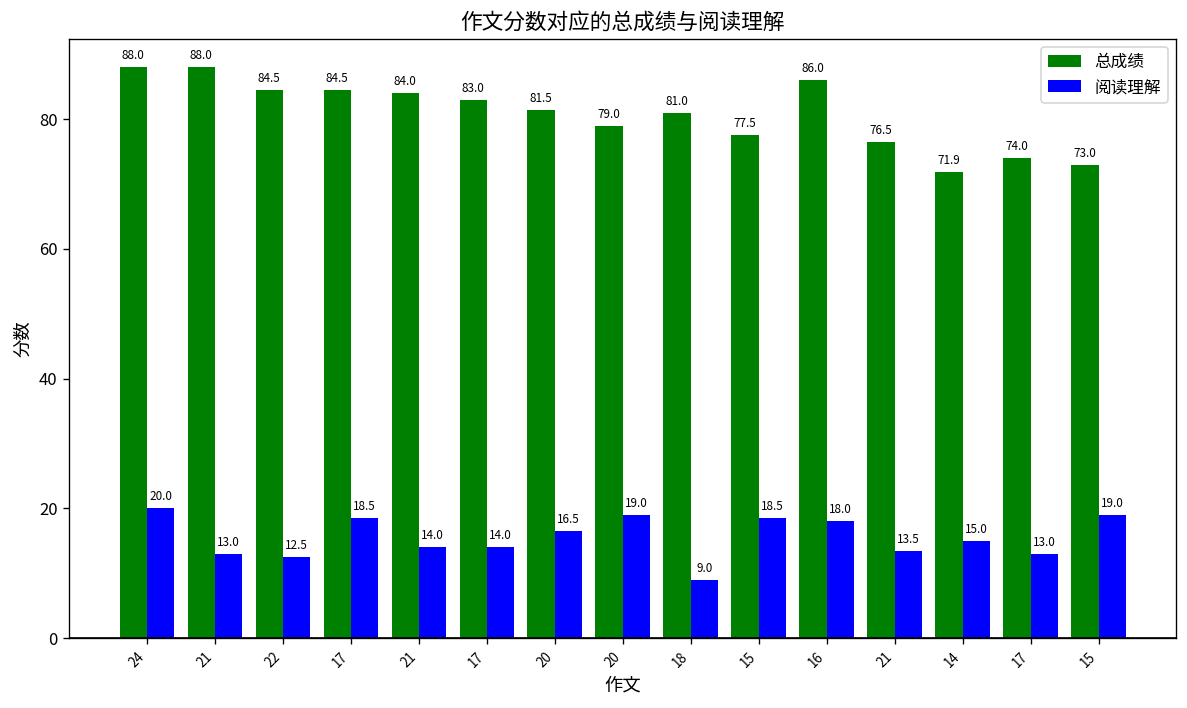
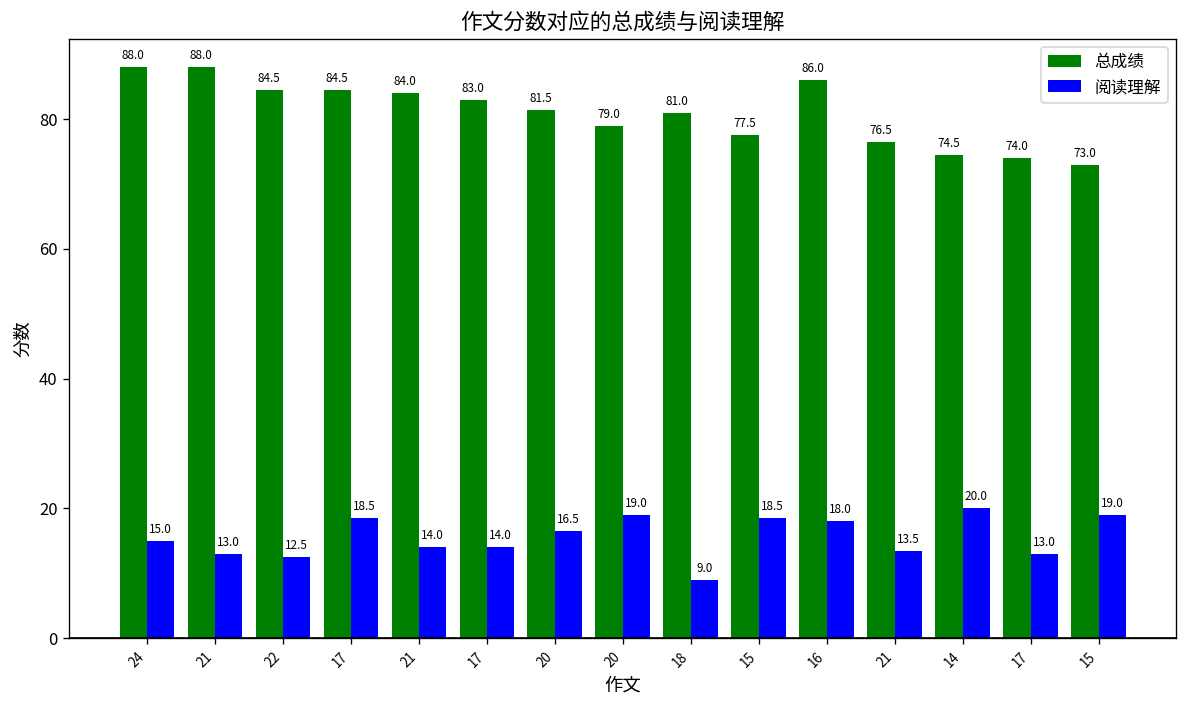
阅读理解, 24: 20.0 -> 15.0
总成绩, 14: 71.9 -> 74.5
阅读理解, 14: 15.0 -> 20.0
